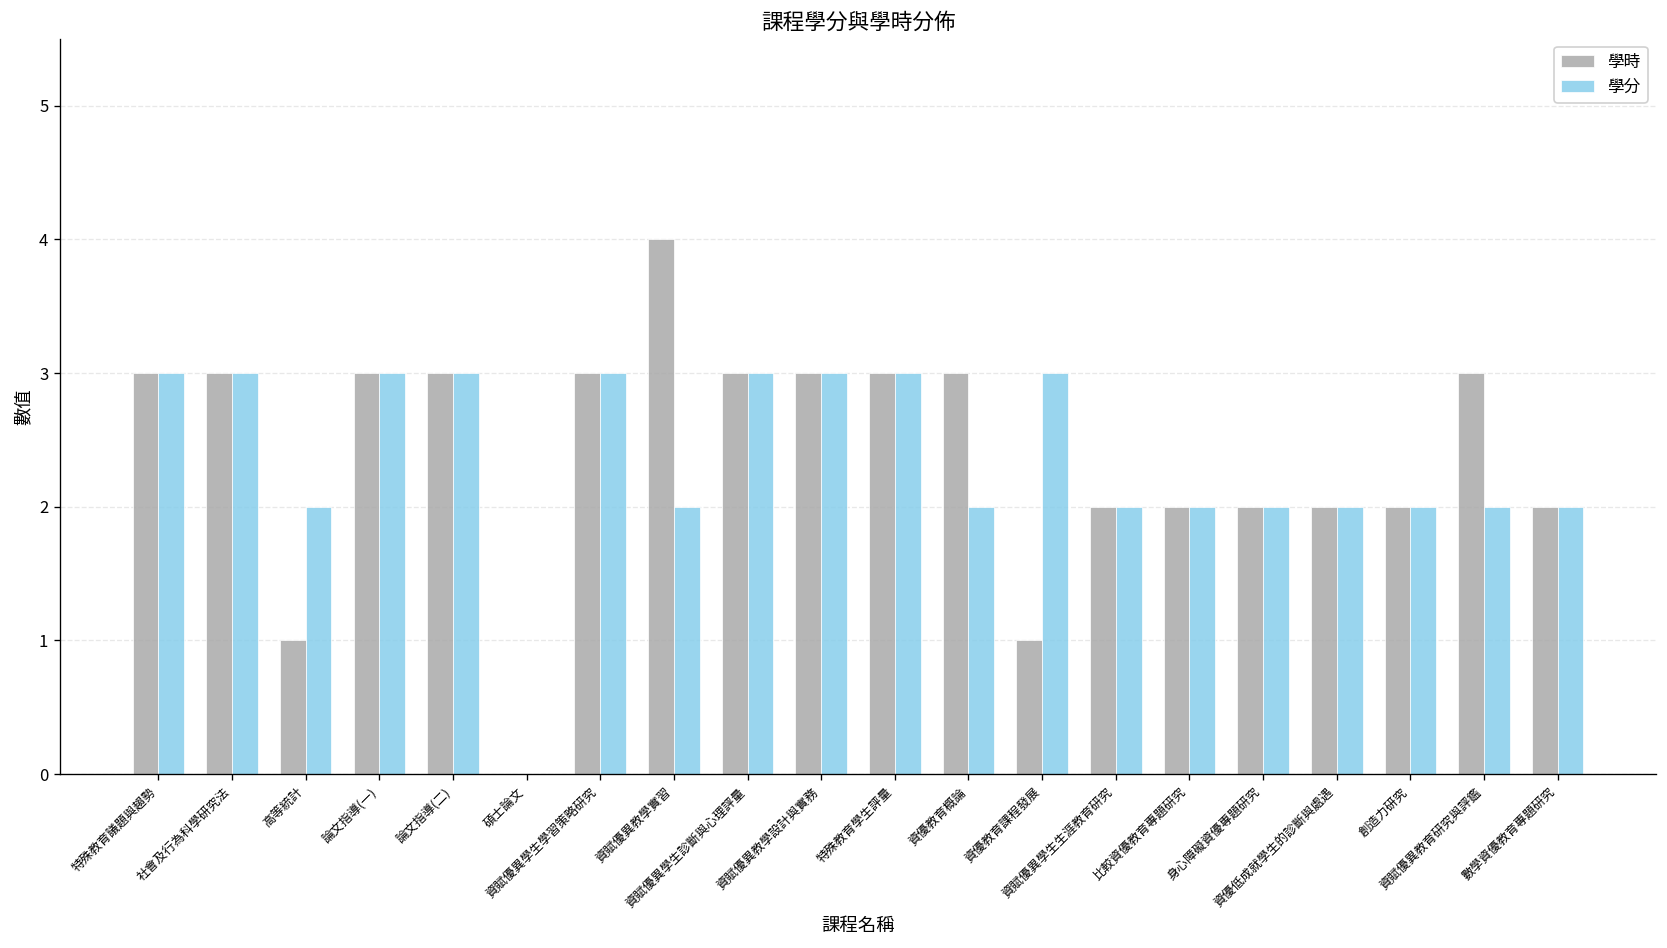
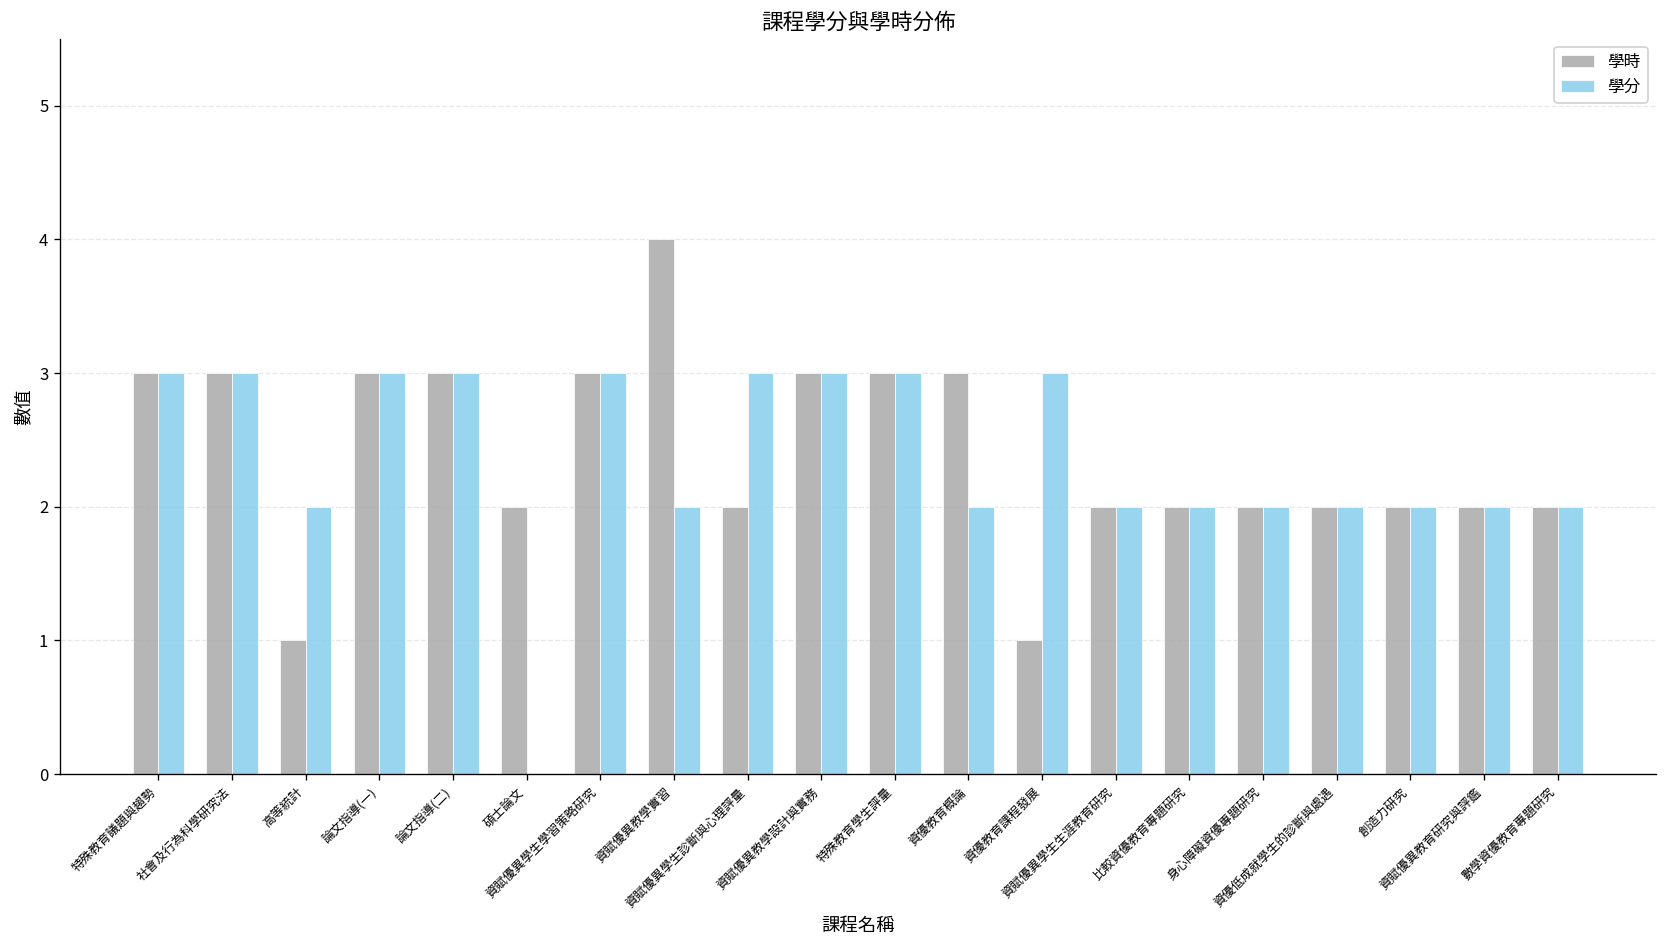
學時, 碩士論文: 0 -> 2
學時, 資賦優異學生診斷與心理評量: 3 -> 2
學時, 資賦優異教育研究與評鑑: 3 -> 2
